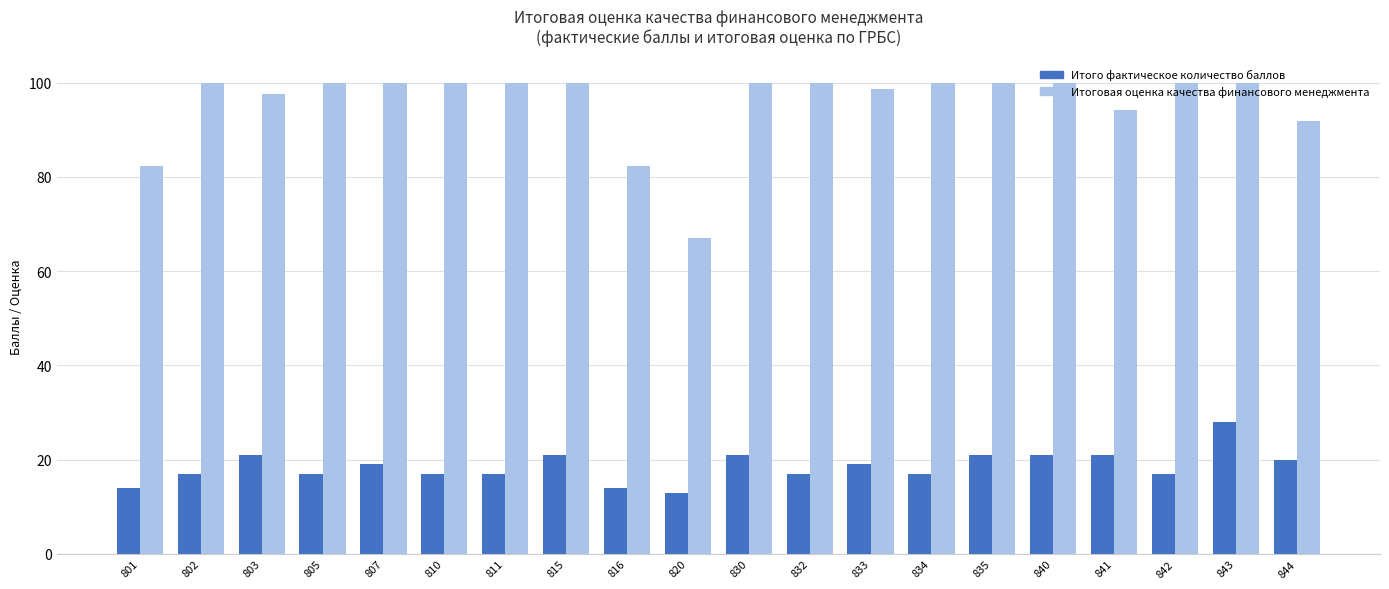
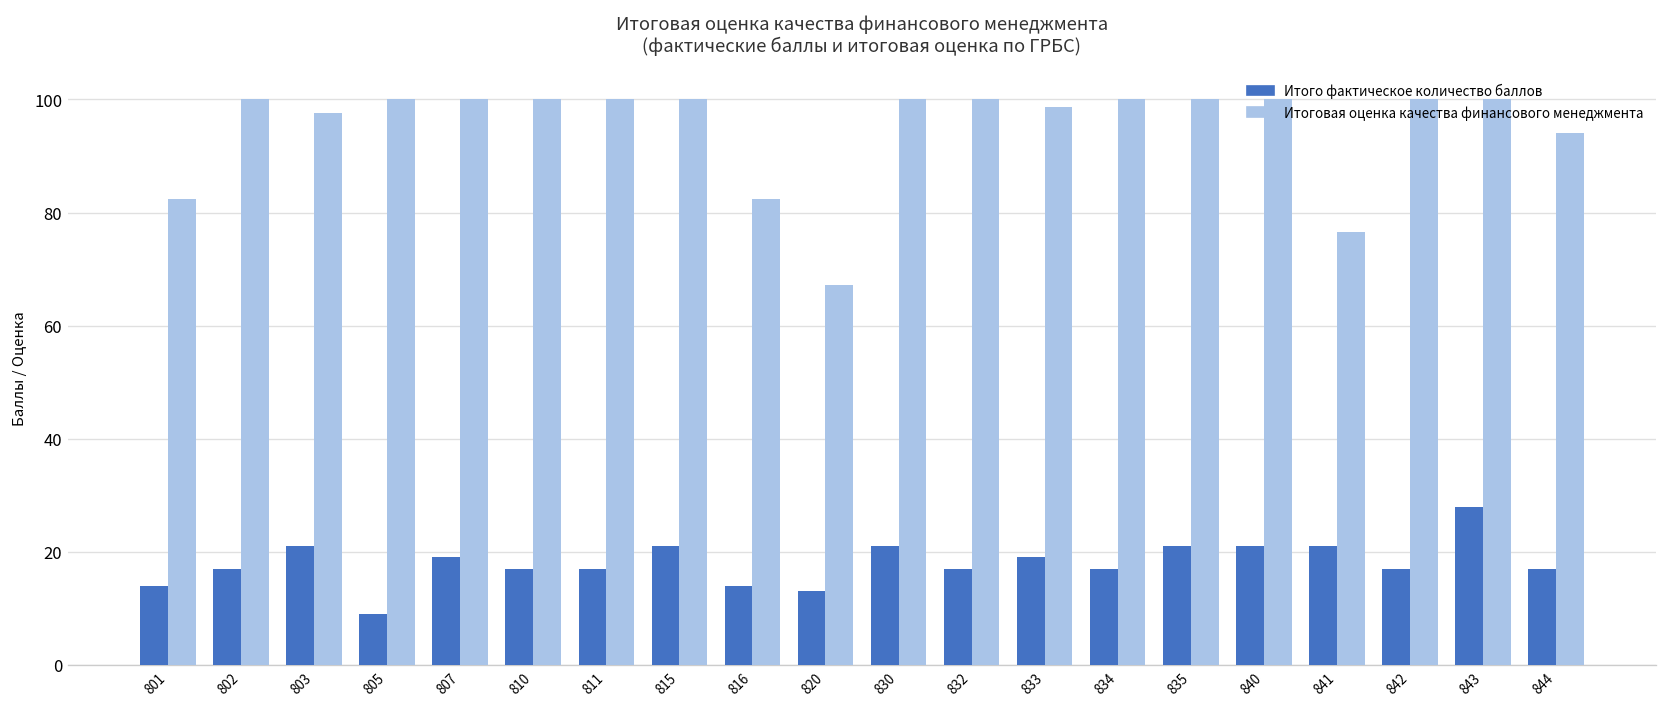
Итого фактическое количество баллов, 805: 17 -> 9
Итоговая оценка качества финансового менеджмента, 841: 94 -> 76
Итого фактическое количество баллов, 844: 20 -> 17
Итоговая оценка качества финансового менеджмента, 844: 92 -> 94
